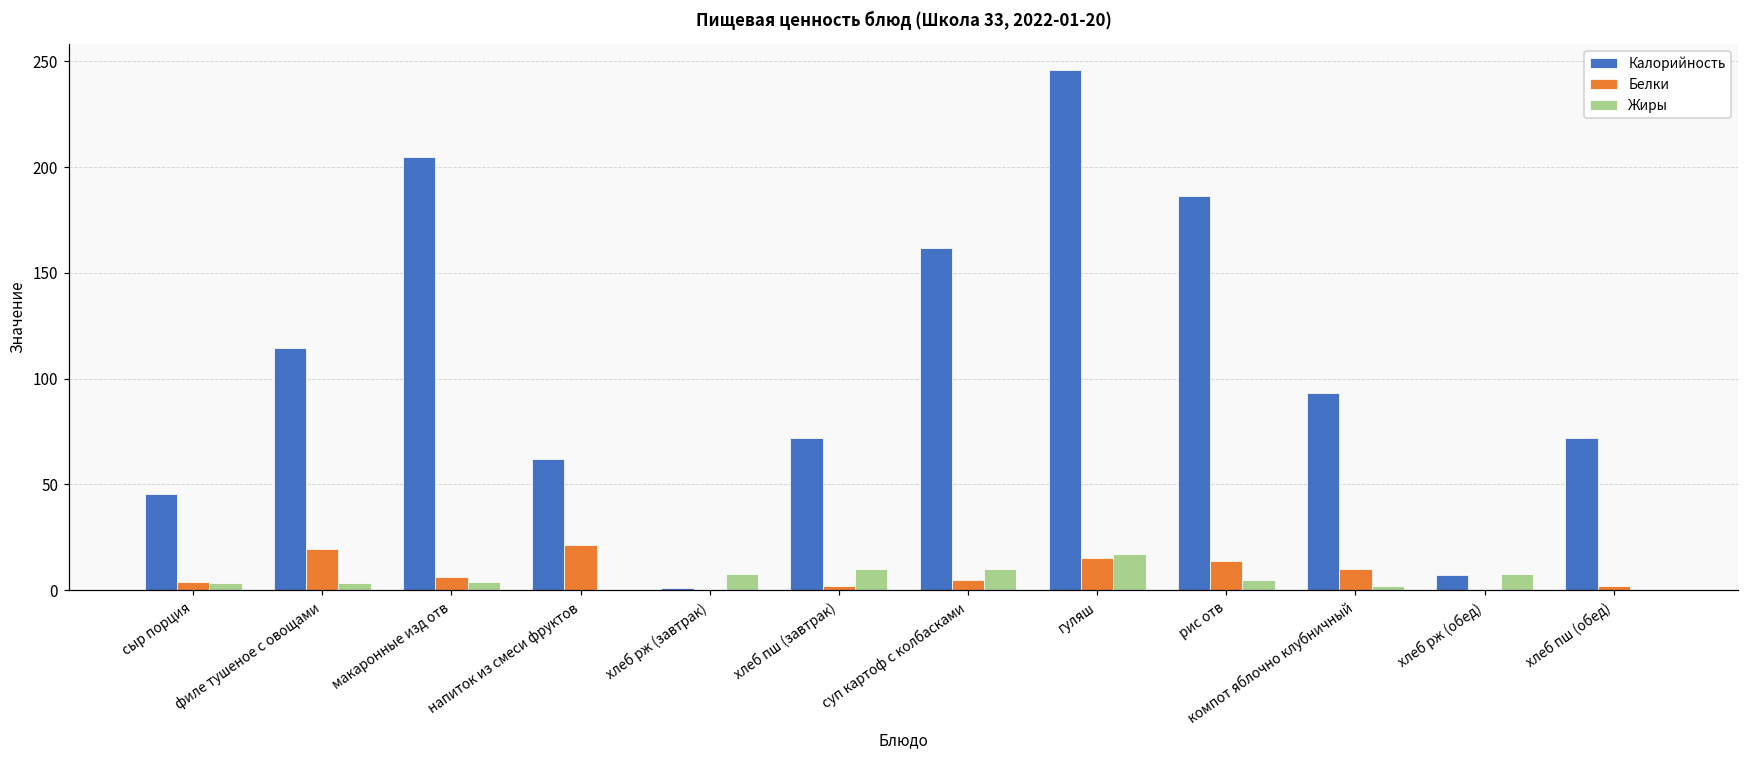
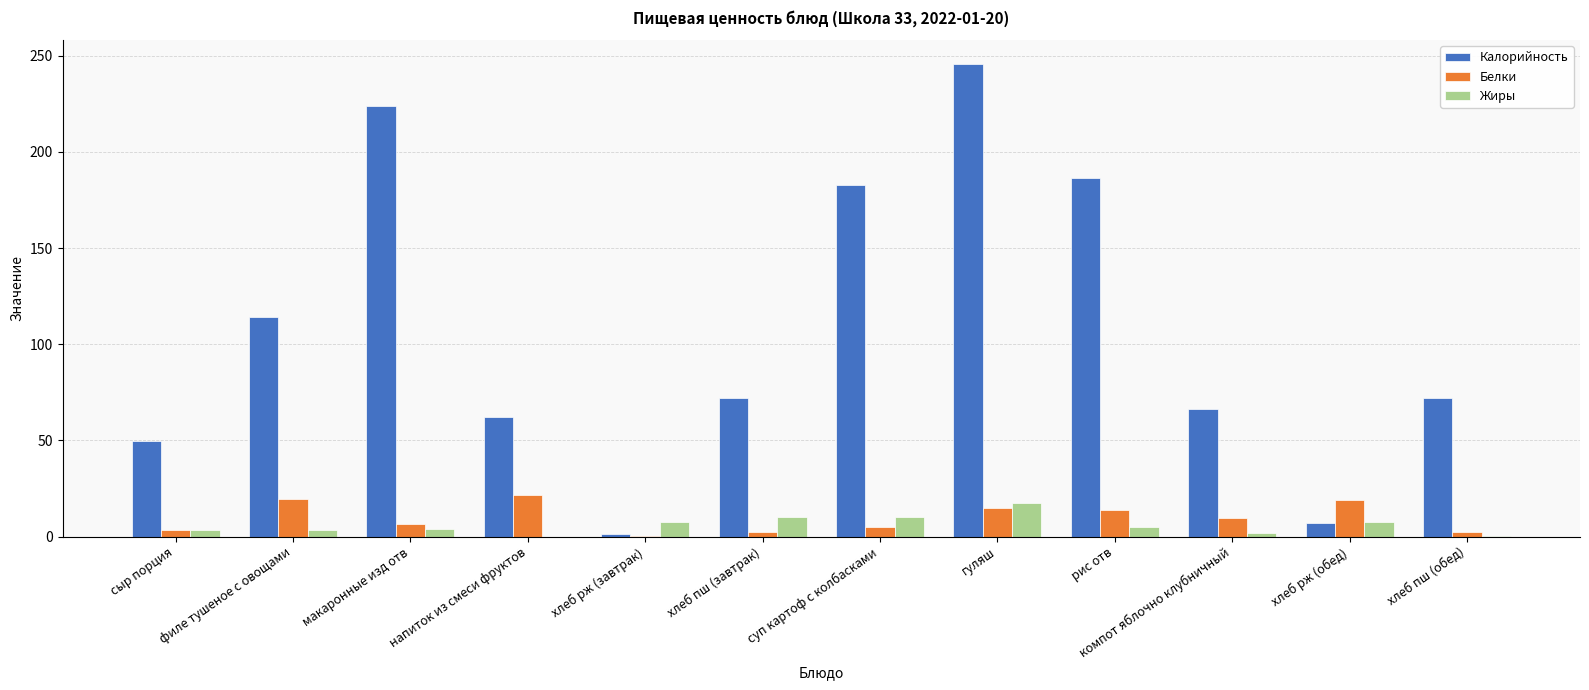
Калорийность, сыр порция: 46 -> 50
Калорийность, макаронные изд отв: 205 -> 224
Калорийность, суп картоф с колбасками: 162 -> 183
Калорийность, компот яблочно клубничный: 93 -> 67
Белки, хлеб рж (обед): 0 -> 19
